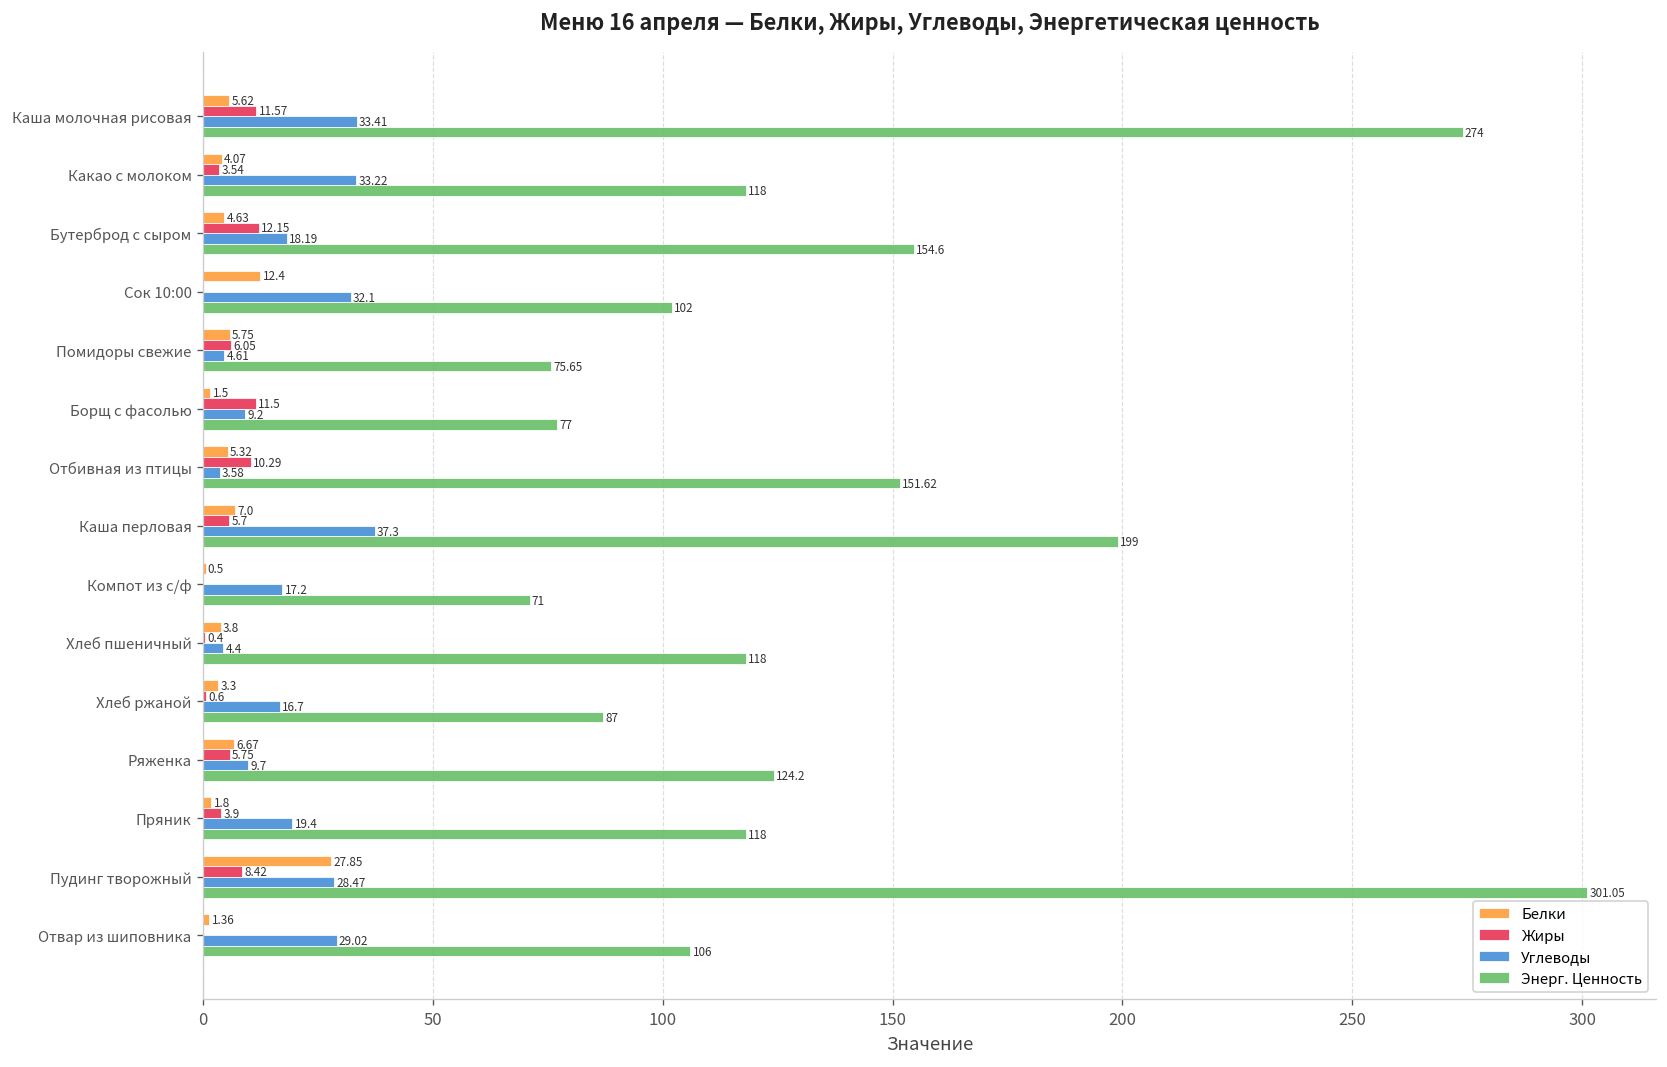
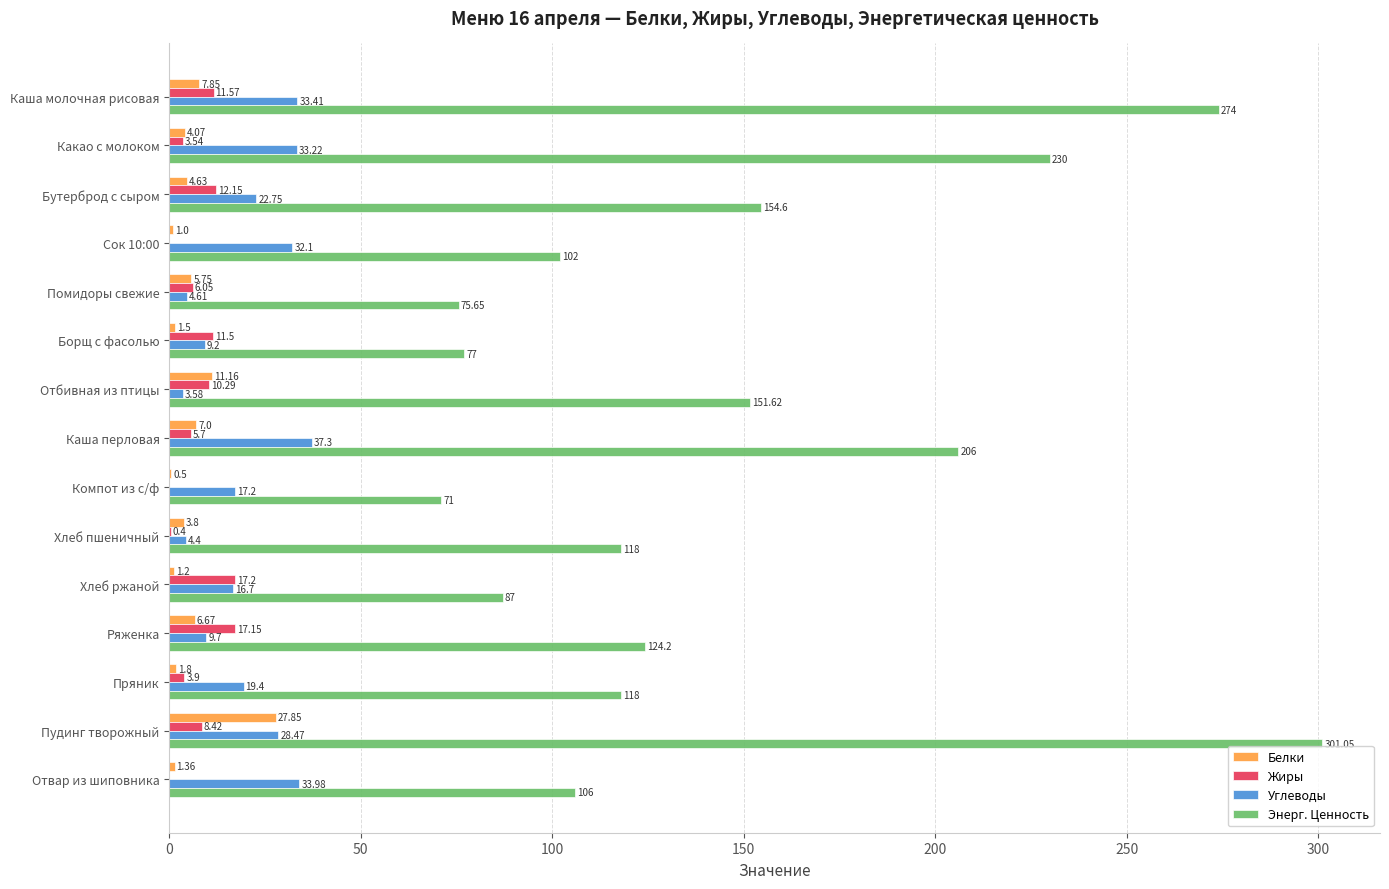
Белки, Каша молочная рисовая: 5.62 -> 7.85
Энерг. Ценность, Какао с молоком: 118 -> 230
Углеводы, Бутерброд с сыром: 18.19 -> 22.75
Белки, Сок 10:00: 12.4 -> 1.0
Белки, Отбивная из птицы: 5.32 -> 11.16
Энерг. Ценность, Каша перловая: 199 -> 206
Белки, Хлеб ржаной: 3.3 -> 1.2
Жиры, Хлеб ржаной: 0.6 -> 17.2
Жиры, Ряженка: 5.75 -> 17.15
Углеводы, Отвар из шиповника: 29.02 -> 33.98
